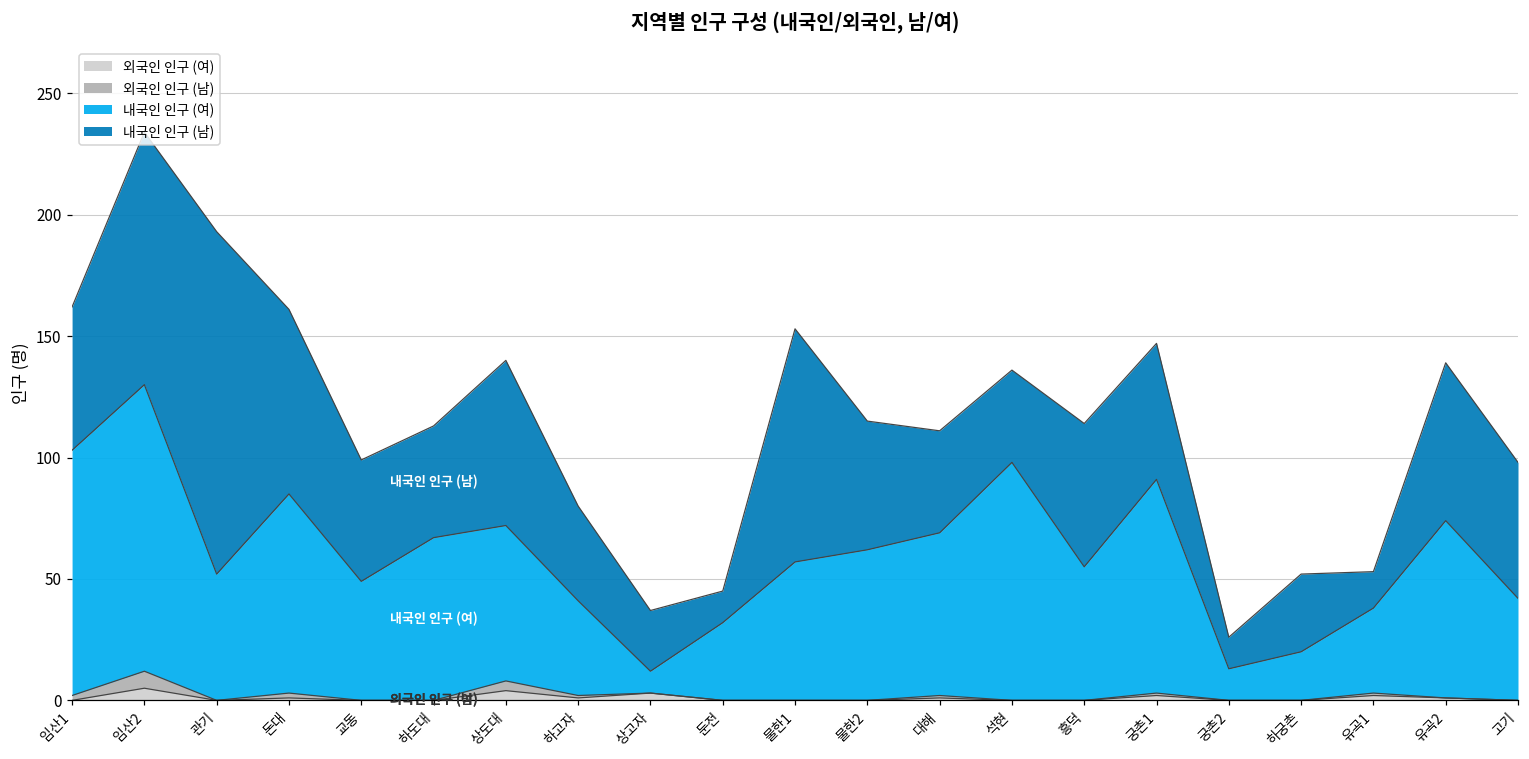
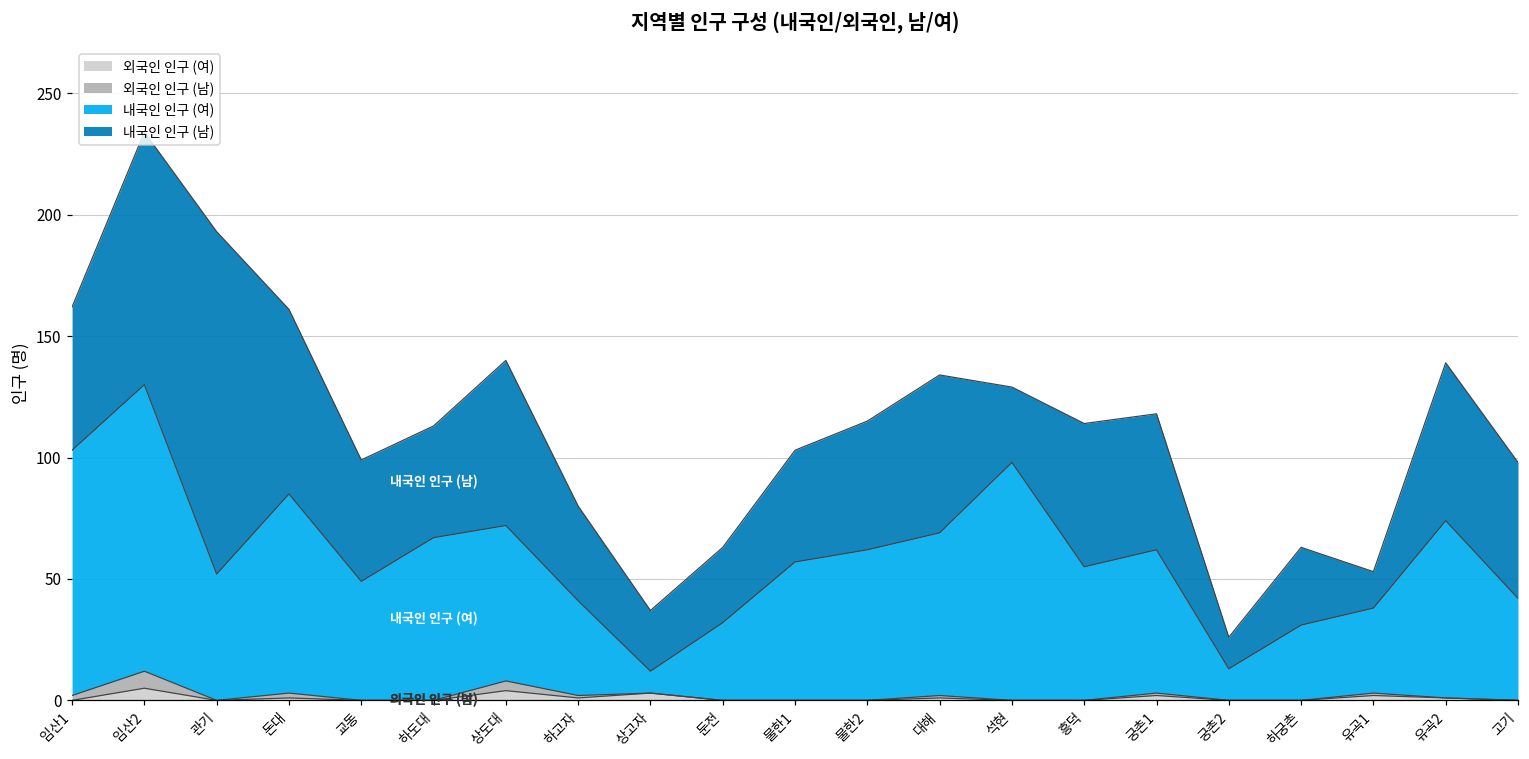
내국인 인구 (남), 둔전: 13 -> 31
내국인 인구 (남), 물한1: 96 -> 46
내국인 인구 (남), 대해: 42 -> 65
내국인 인구 (남), 석현: 38 -> 31
내국인 인구 (여), 궁촌1: 88 -> 59
내국인 인구 (여), 하궁촌: 20 -> 31
